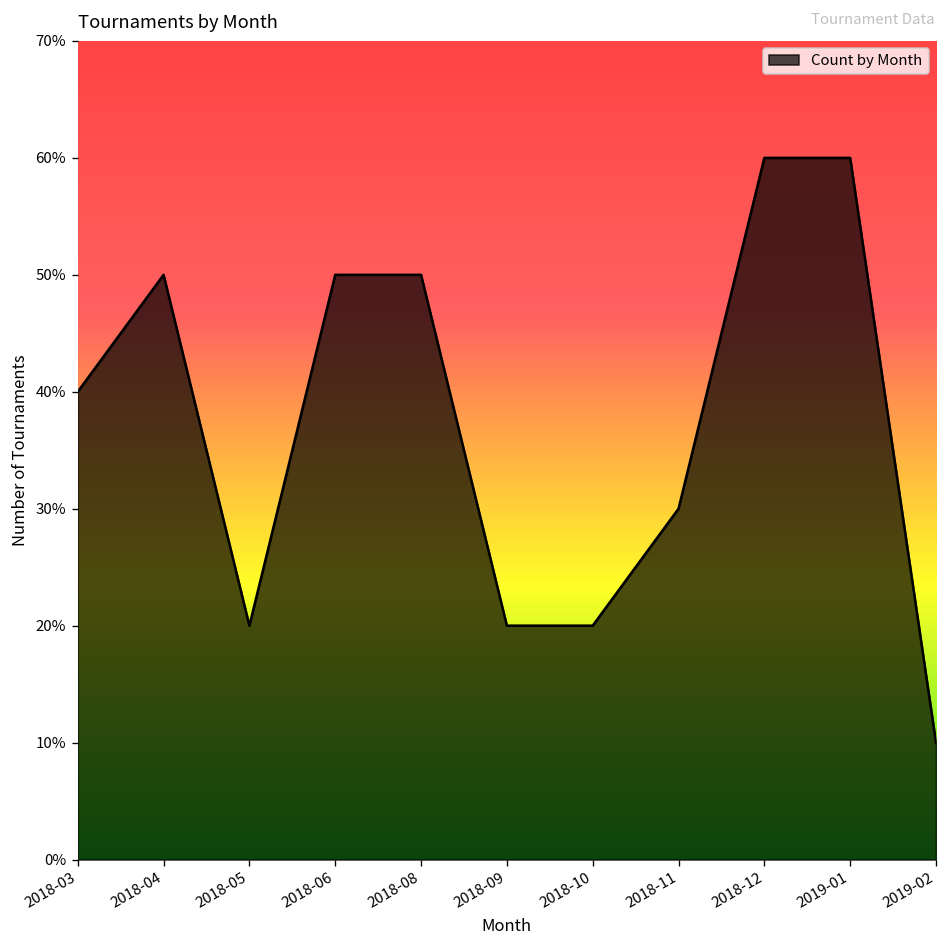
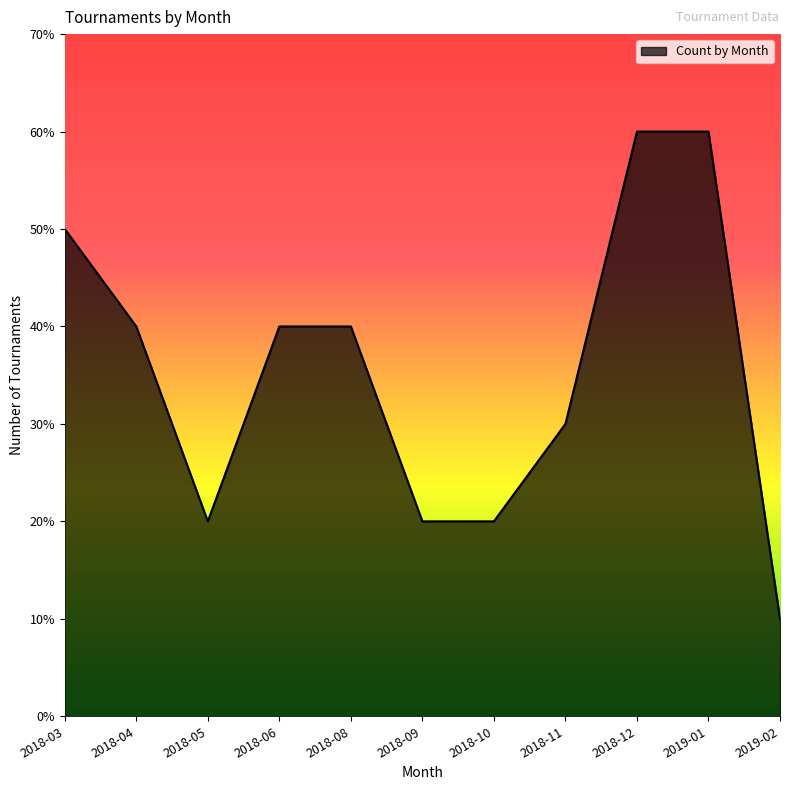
2018-03: 40% -> 50%
2018-04: 50% -> 40%
2018-06: 50% -> 40%
2018-08: 50% -> 40%
